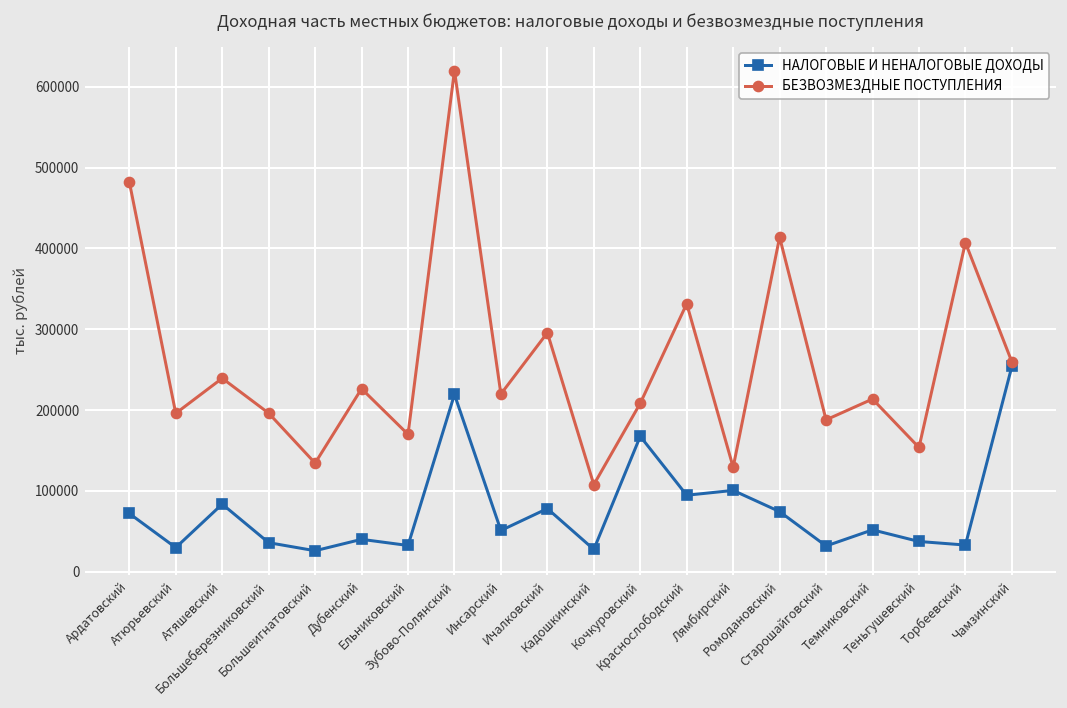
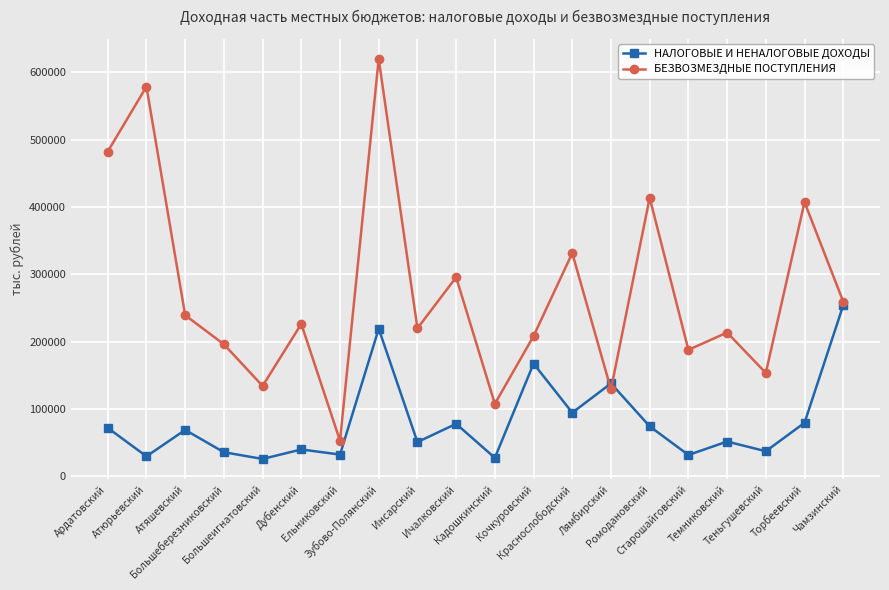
БЕЗВОЗМЕЗДНЫЕ ПОСТУПЛЕНИЯ, Атюрьевский: 200000 -> 580000
НАЛОГОВЫЕ И НЕНАЛОГОВЫЕ ДОХОДЫ, Атяшевский: 80000 -> 70000
БЕЗВОЗМЕЗДНЫЕ ПОСТУПЛЕНИЯ, Ельниковский: 170000 -> 50000
НАЛОГОВЫЕ И НЕНАЛОГОВЫЕ ДОХОДЫ, Лямбирский: 100000 -> 140000
НАЛОГОВЫЕ И НЕНАЛОГОВЫЕ ДОХОДЫ, Торбеевский: 30000 -> 80000
